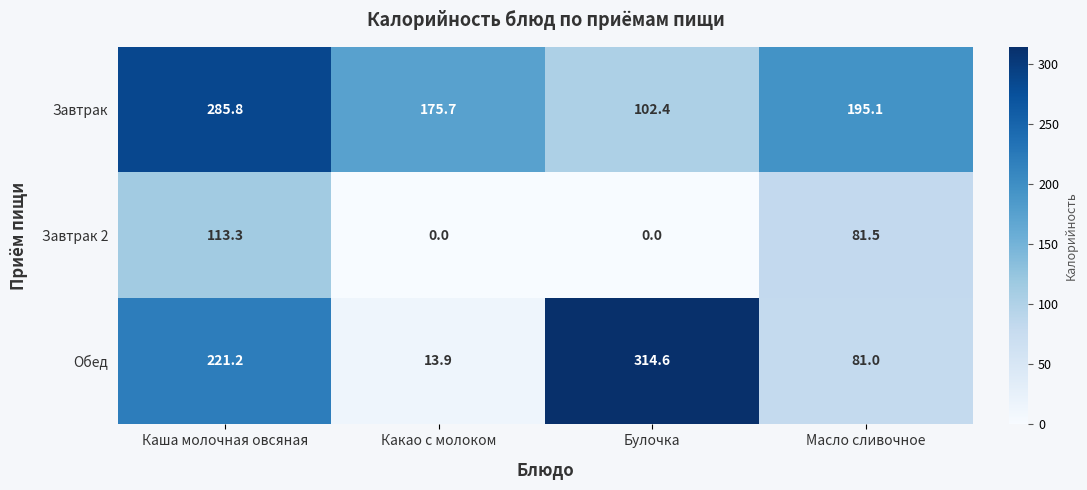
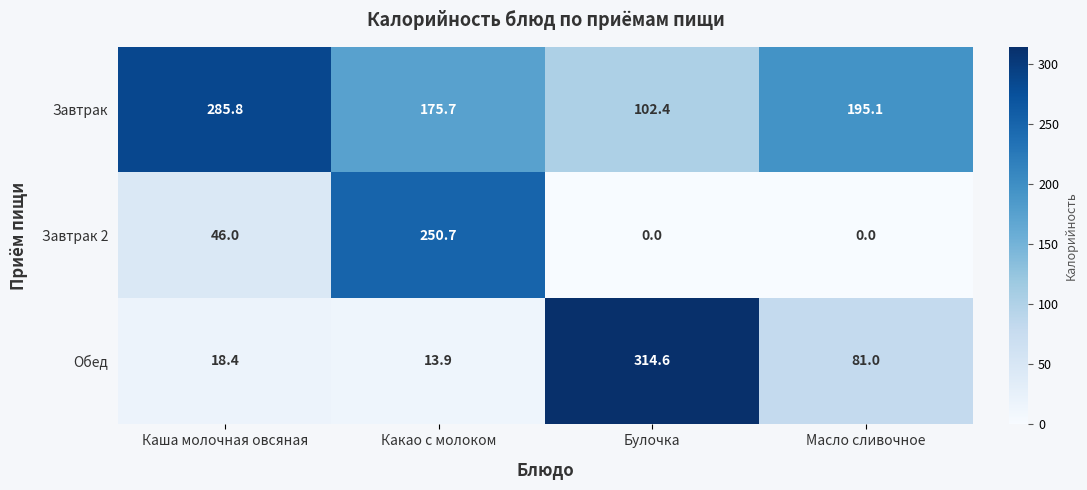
Завтрак 2, Каша молочная овсяная: 113.3 -> 46.0
Завтрак 2, Какао с молоком: 0.0 -> 250.7
Завтрак 2, Масло сливочное: 81.5 -> 0.0
Обед, Каша молочная овсяная: 221.2 -> 18.4
